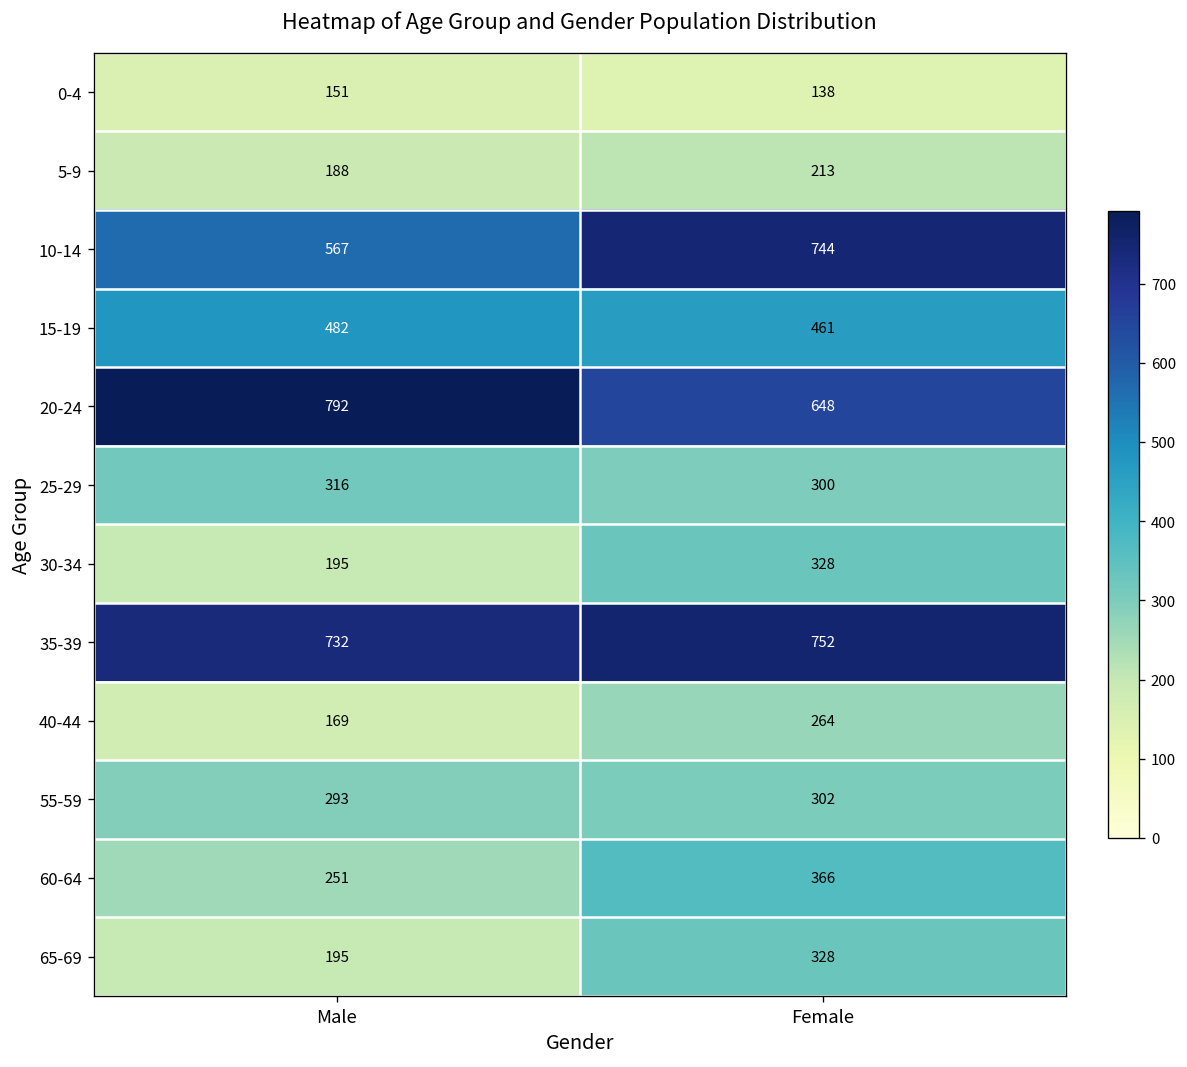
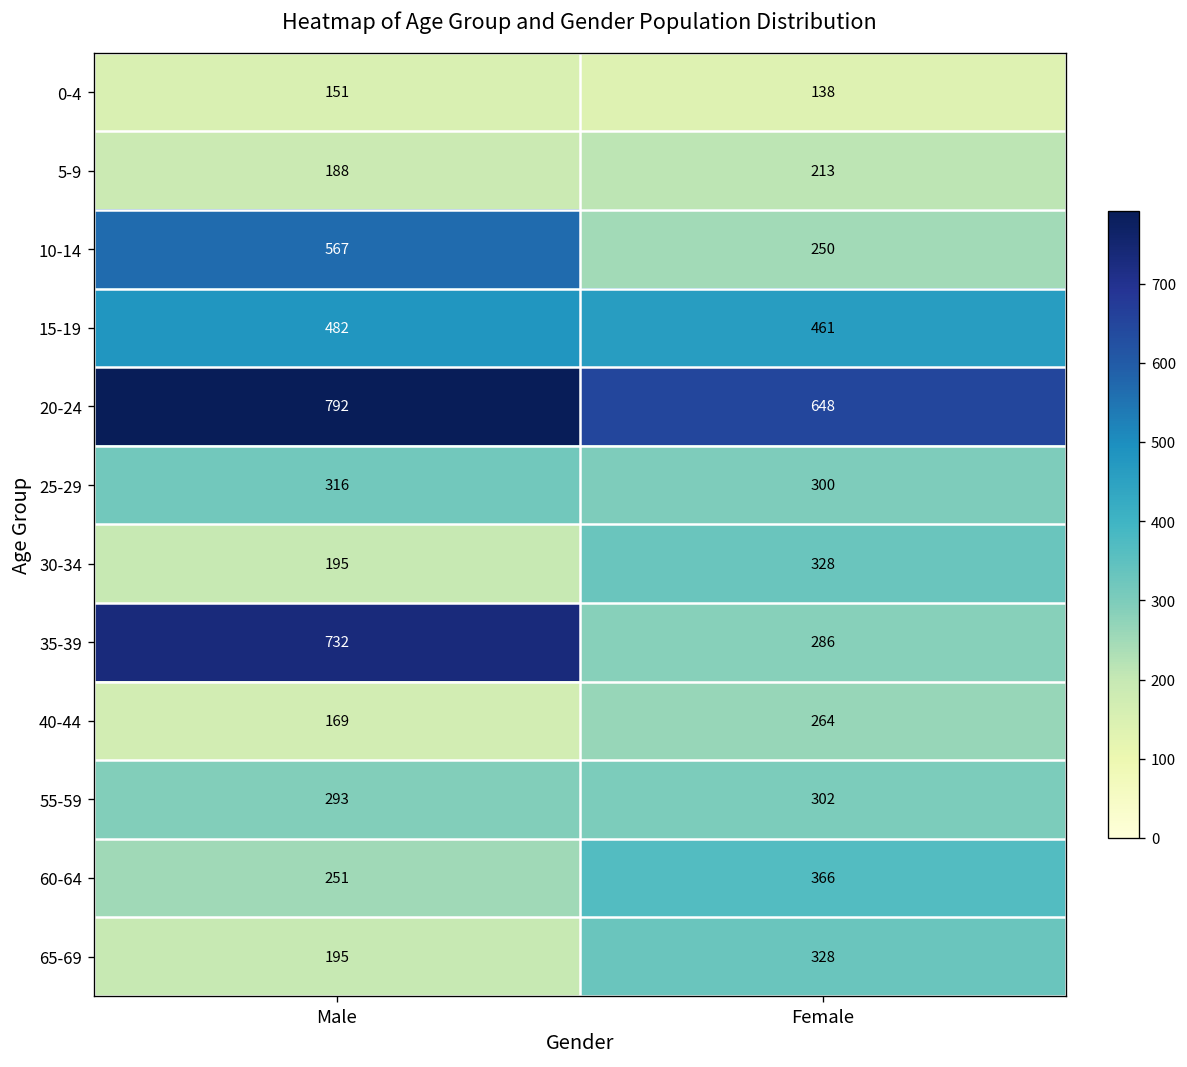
10-14, Female: 744 -> 250
35-39, Female: 752 -> 286
